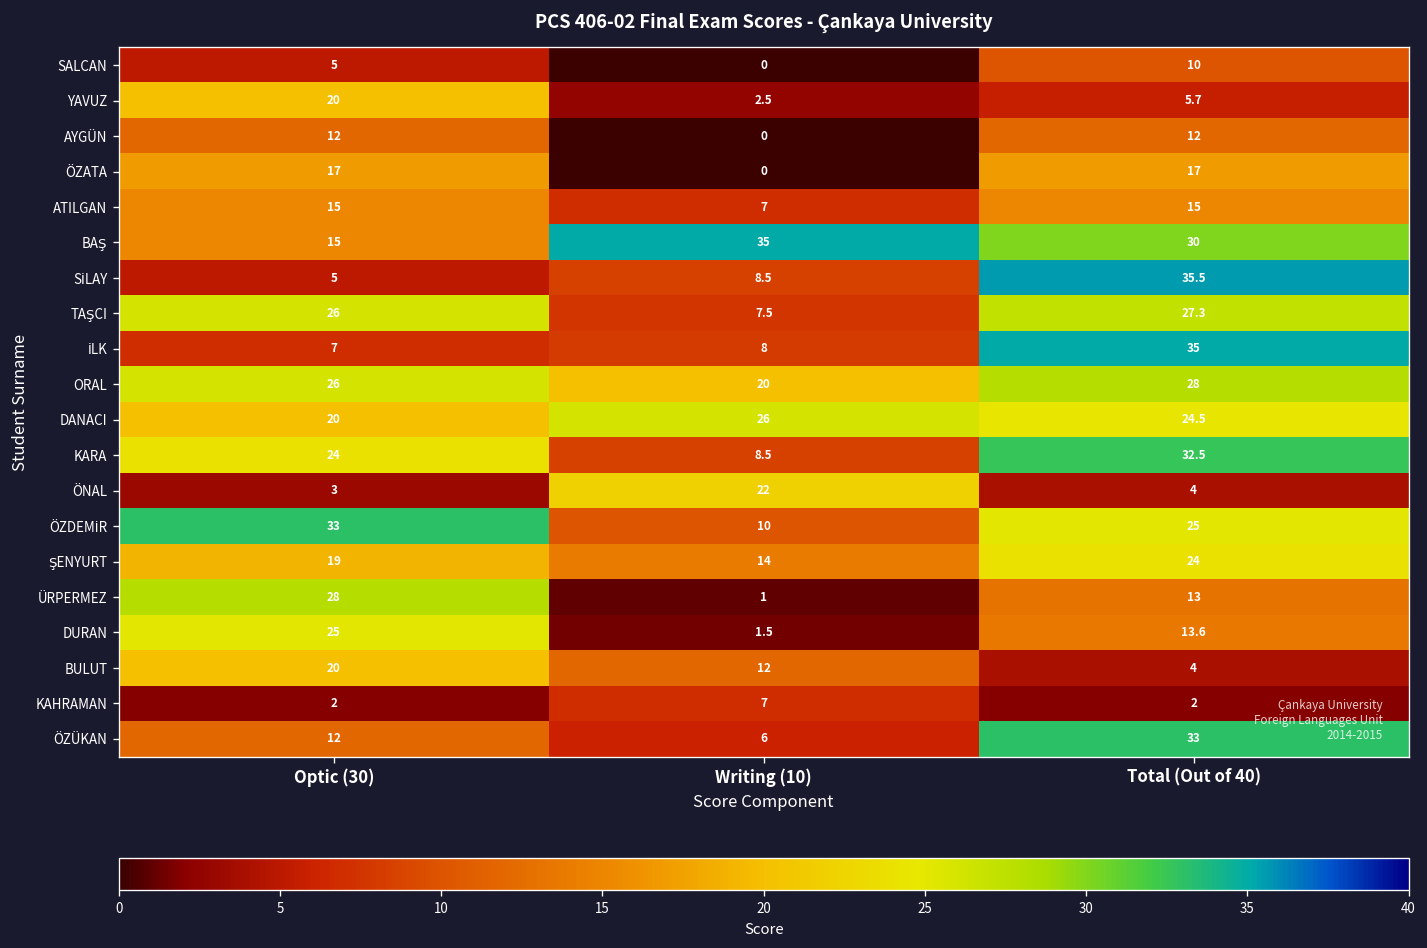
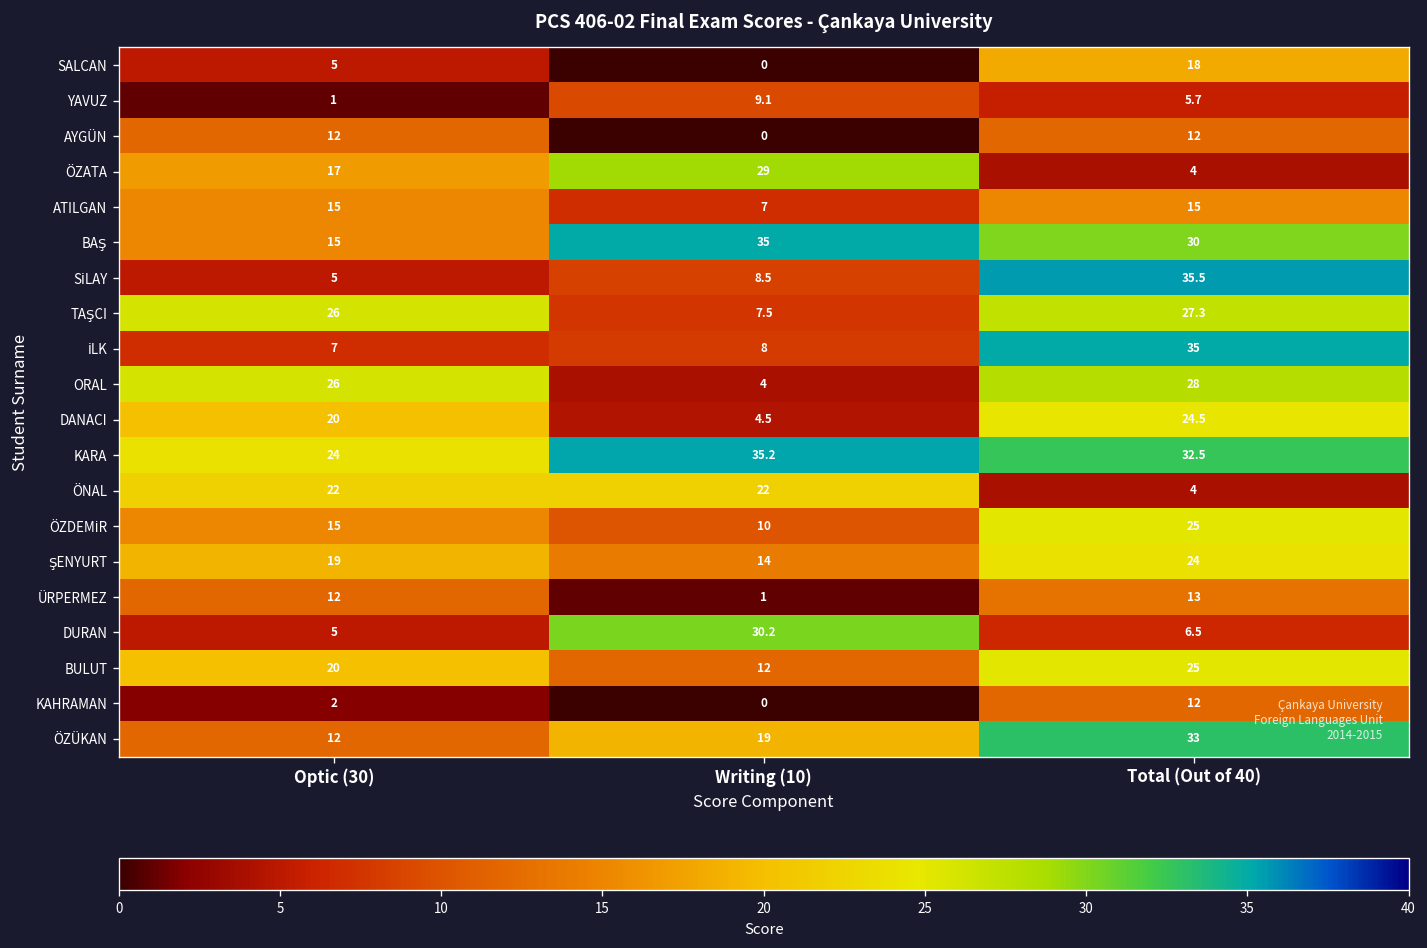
SALCAN, Total (Out of 40): 10 -> 18
YAVUZ, Optic (30): 20 -> 1
YAVUZ, Writing (10): 2.5 -> 9.1
ÖZATA, Writing (10): 0 -> 29
ÖZATA, Total (Out of 40): 17 -> 4
ORAL, Writing (10): 20 -> 4
DANACI, Writing (10): 26 -> 4.5
KARA, Writing (10): 8.5 -> 35.2
ÖNAL, Optic (30): 3 -> 22
ÖZDEMİR, Optic (30): 33 -> 15
ÜRPERMEZ, Optic (30): 28 -> 12
DURAN, Optic (30): 25 -> 5
DURAN, Writing (10): 1.5 -> 30.2
DURAN, Total (Out of 40): 13.6 -> 6.5
BULUT, Total (Out of 40): 4 -> 25
KAHRAMAN, Writing (10): 7 -> 0
KAHRAMAN, Total (Out of 40): 2 -> 12
ÖZÜKAN, Writing (10): 6 -> 19
